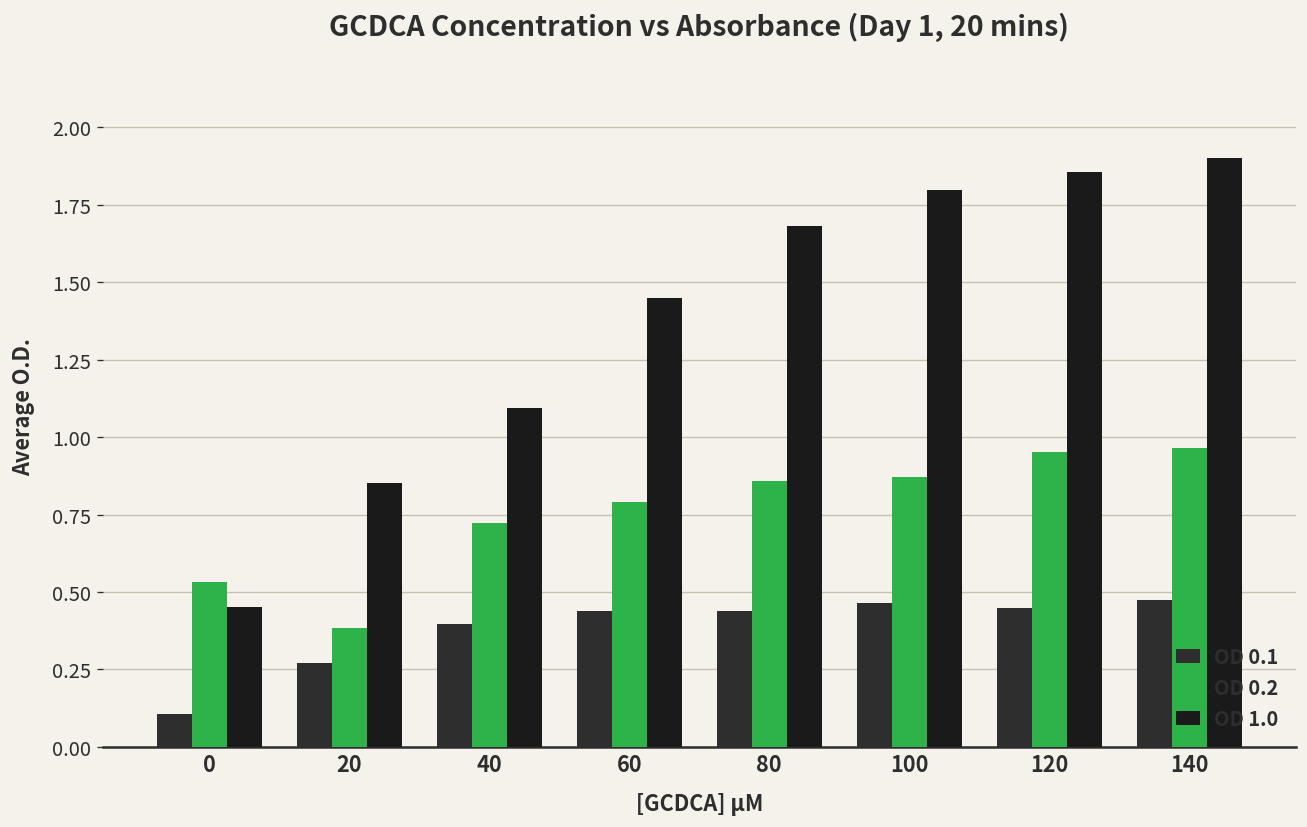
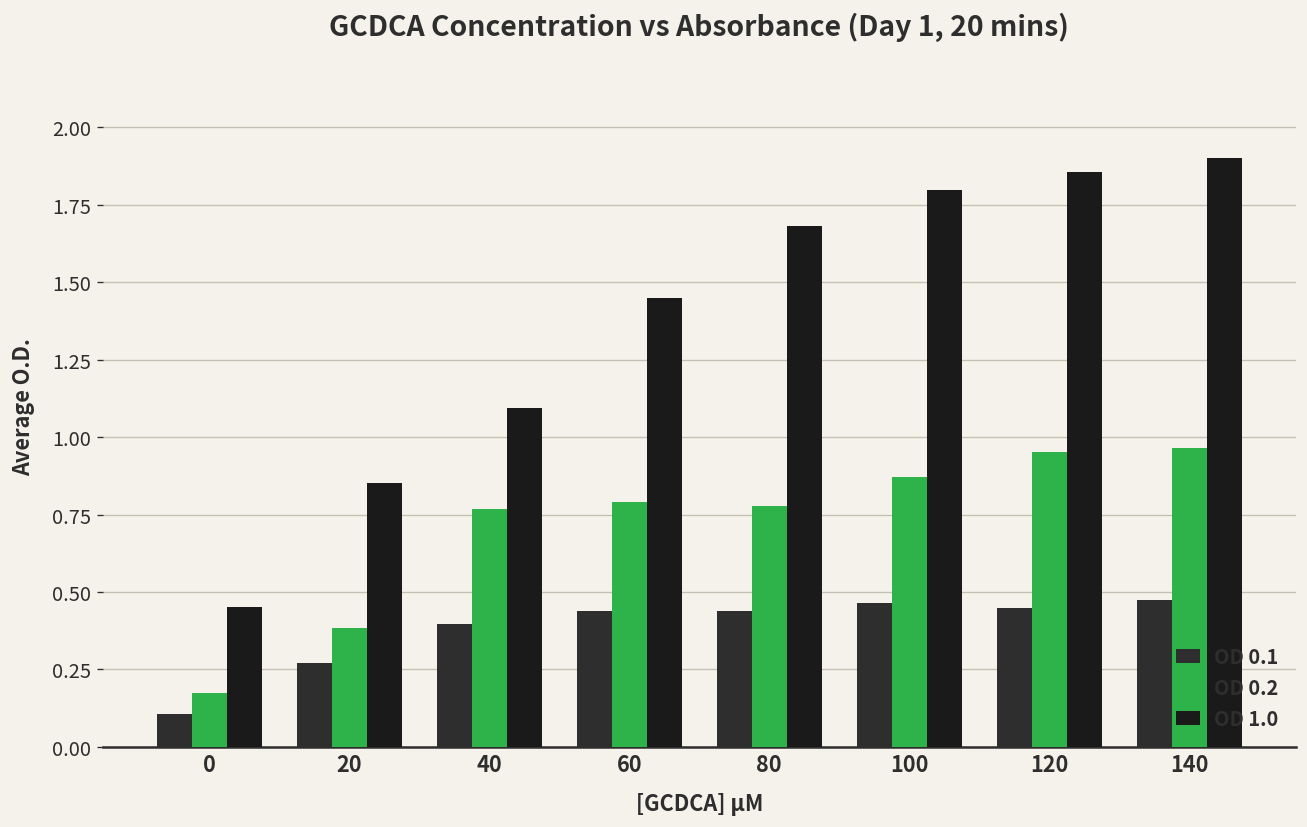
OD 0.2, 0: 0.53 -> 0.17
OD 0.2, 40: 0.72 -> 0.77
OD 0.2, 80: 0.86 -> 0.78
